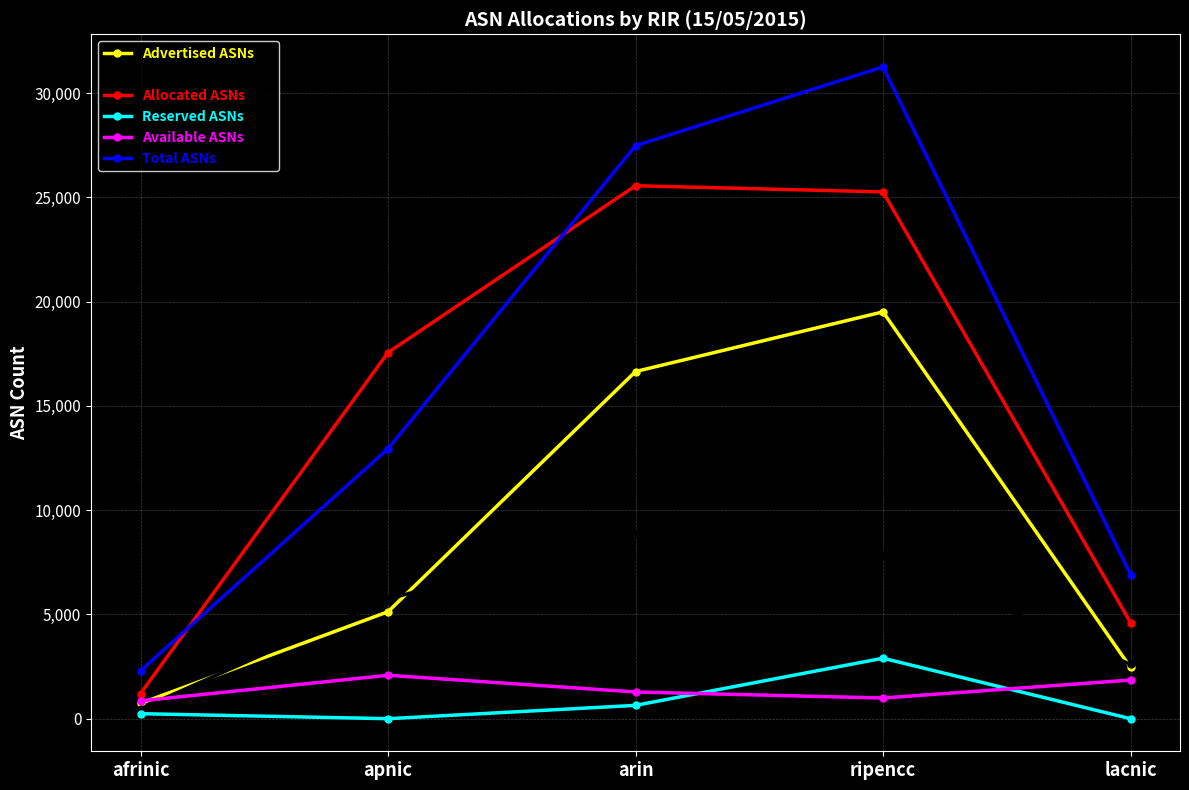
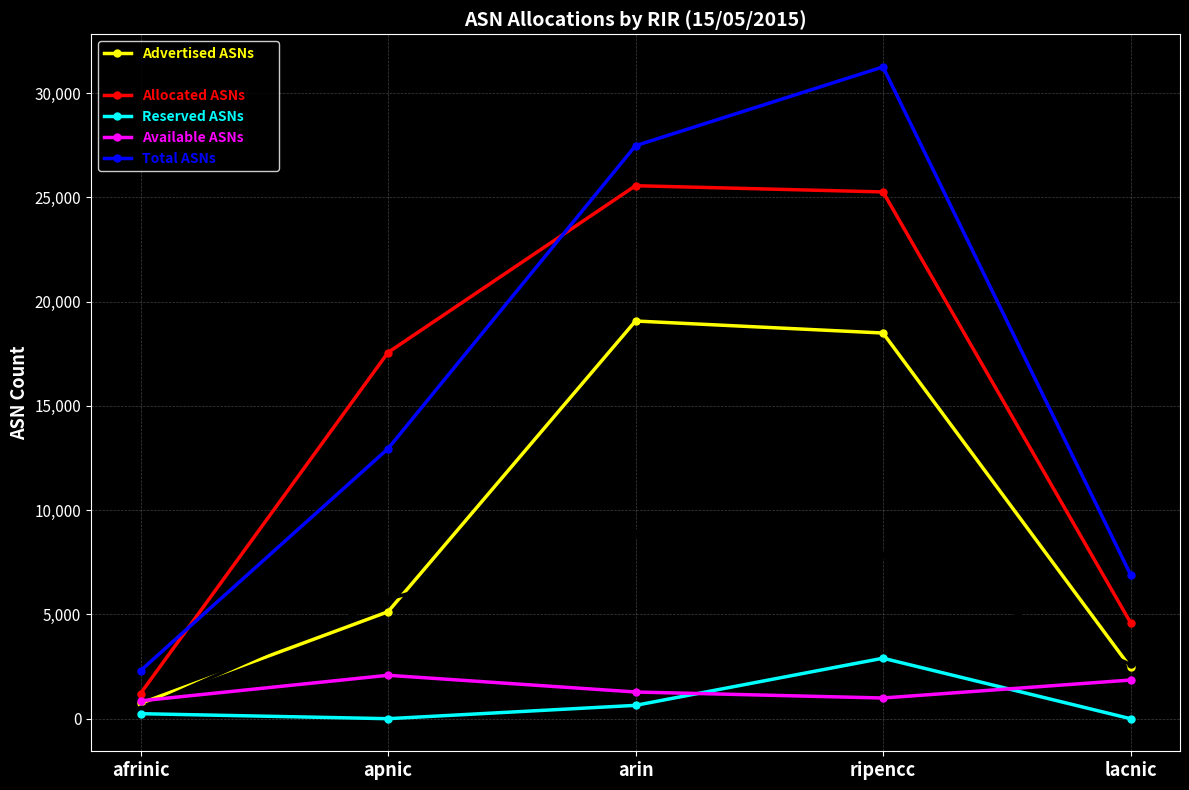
Advertised ASNs, arin: 16,600 -> 19,100
Advertised ASNs, ripencc: 19,500 -> 18,500
